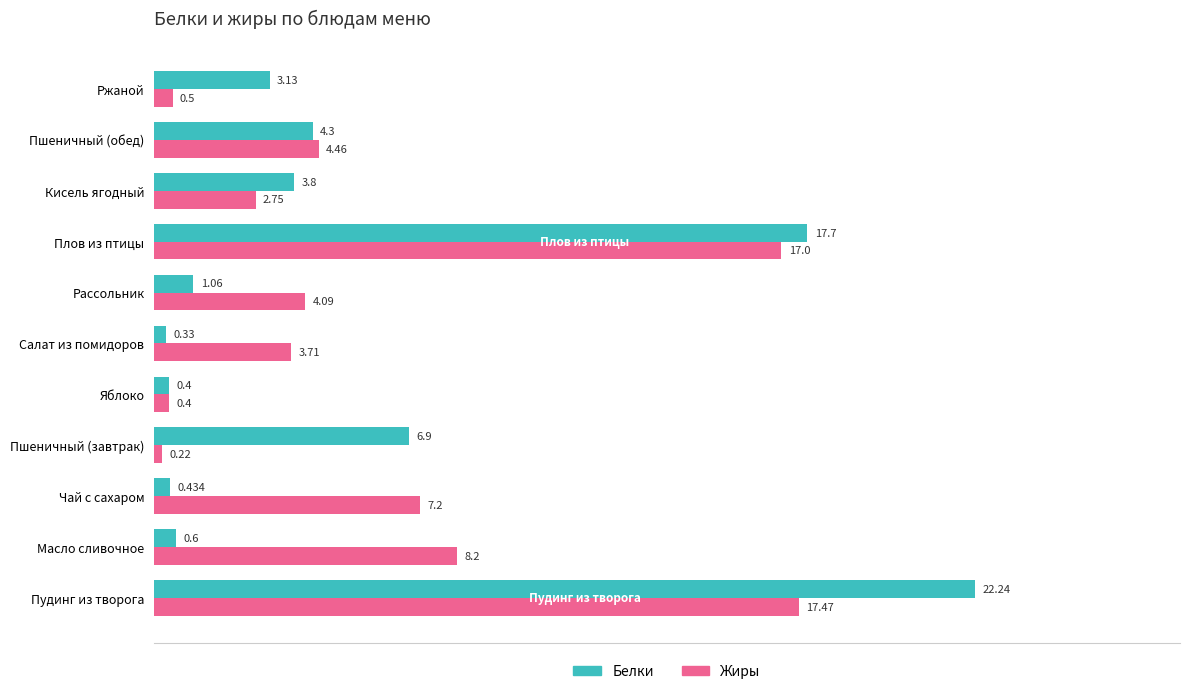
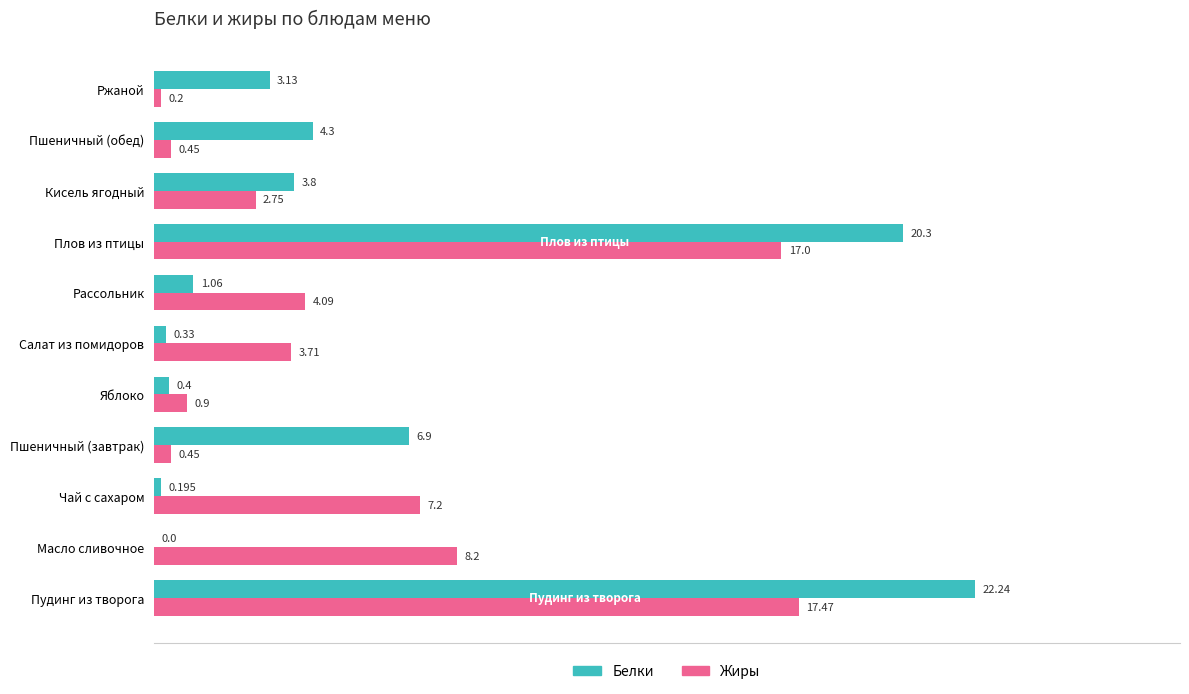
Жиры, Ржаной: 0.5 -> 0.2
Жиры, Пшеничный (обед): 4.46 -> 0.45
Белки, Плов из птицы: 17.7 -> 20.3
Жиры, Яблоко: 0.4 -> 0.9
Жиры, Пшеничный (завтрак): 0.22 -> 0.45
Белки, Чай с сахаром: 0.434 -> 0.195
Белки, Масло сливочное: 0.6 -> 0.0
